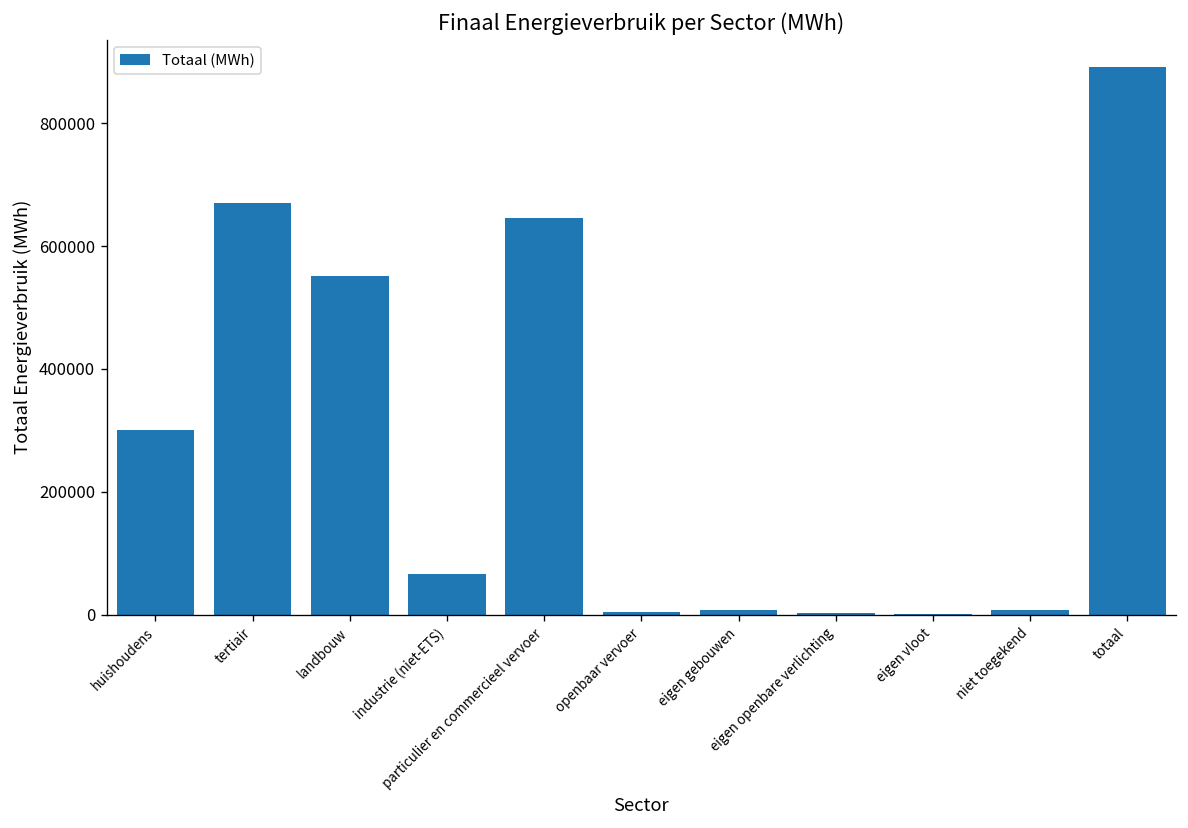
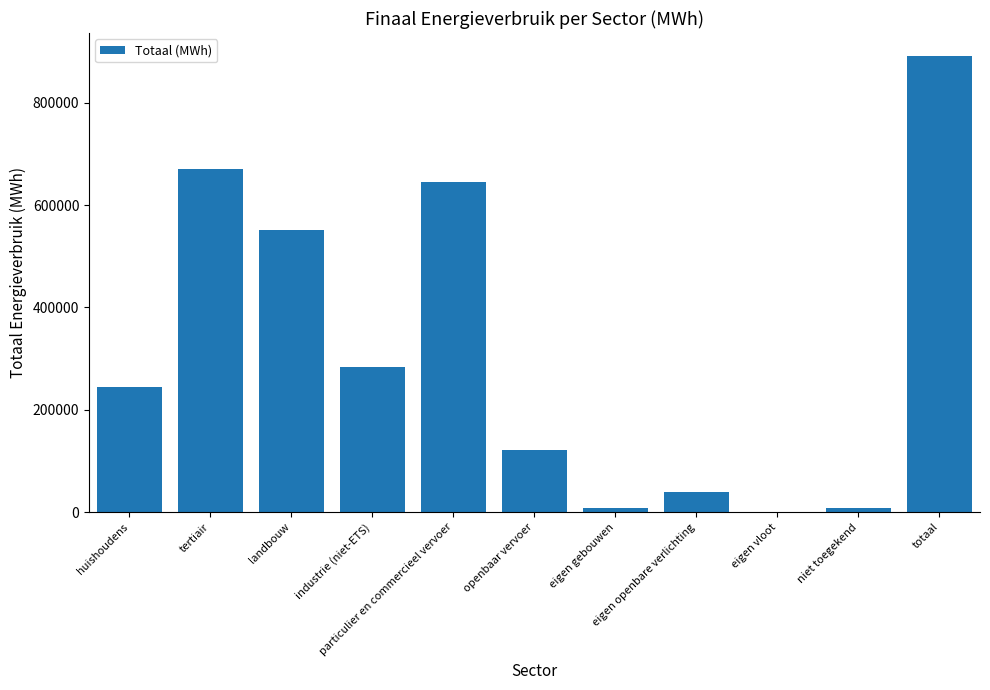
huishoudens: 300000 -> 250000
industrie (niet-ETS): 70000 -> 280000
openbaar vervoer: 0 -> 120000
eigen openbare verlichting: 0 -> 40000
